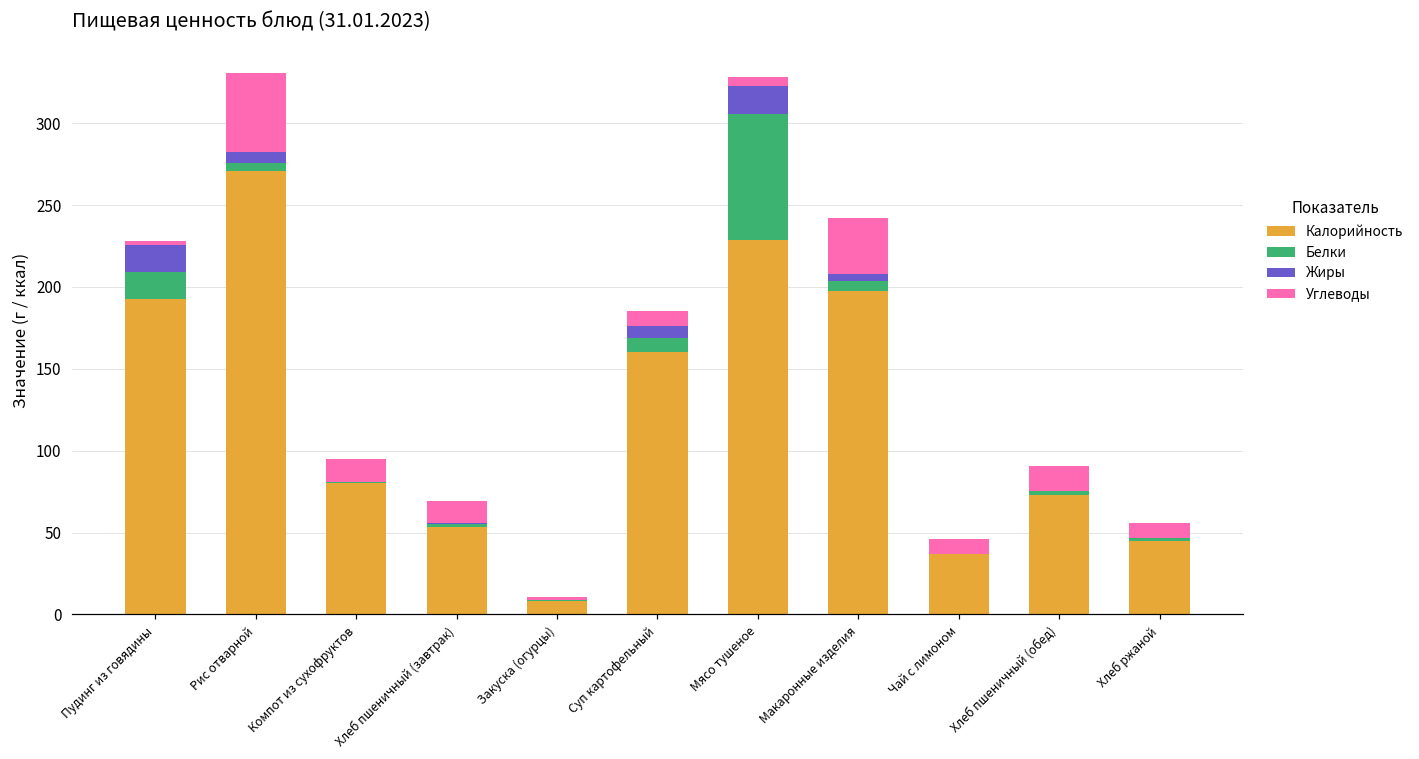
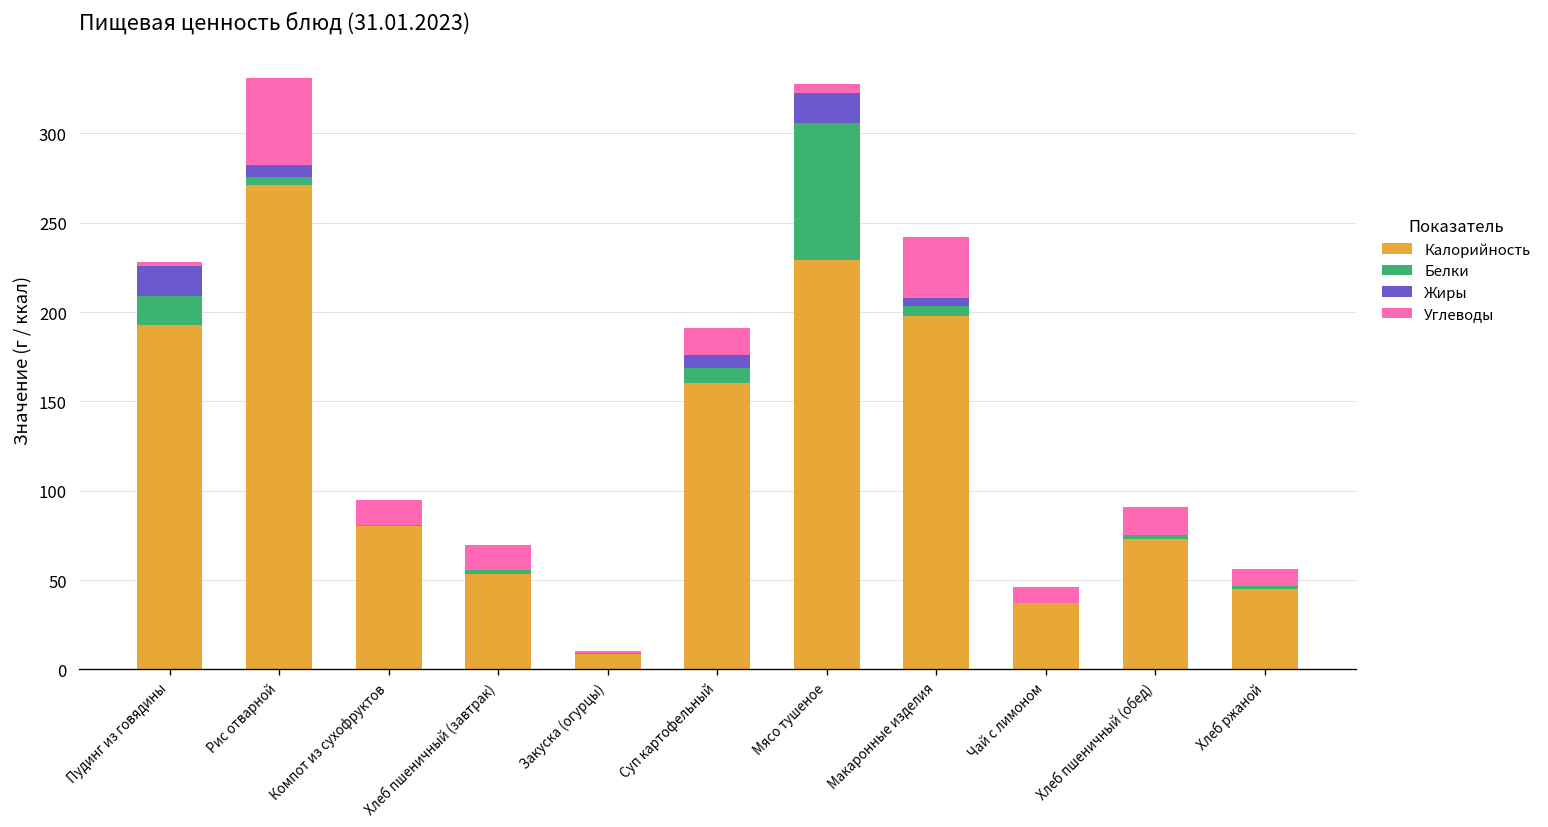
Углеводы, Суп картофельный: 9 -> 15
